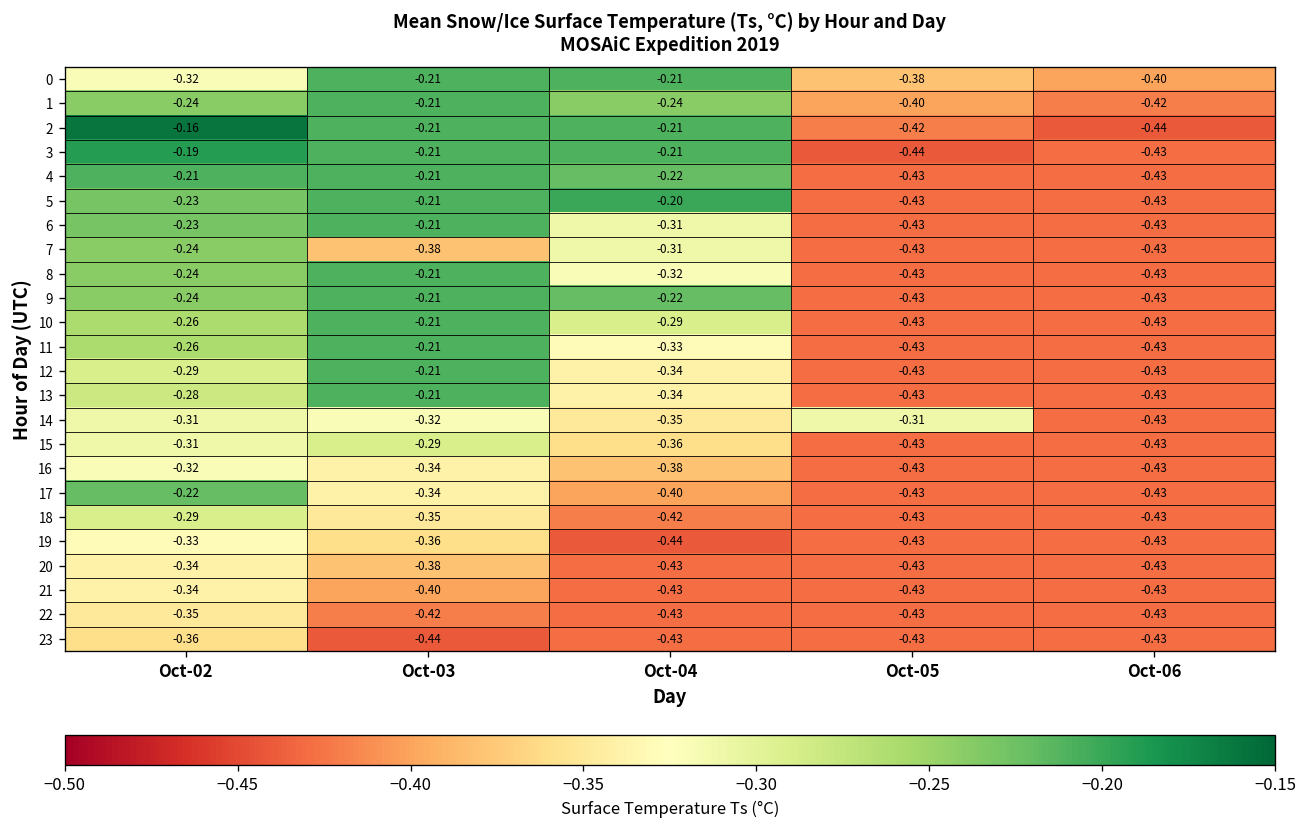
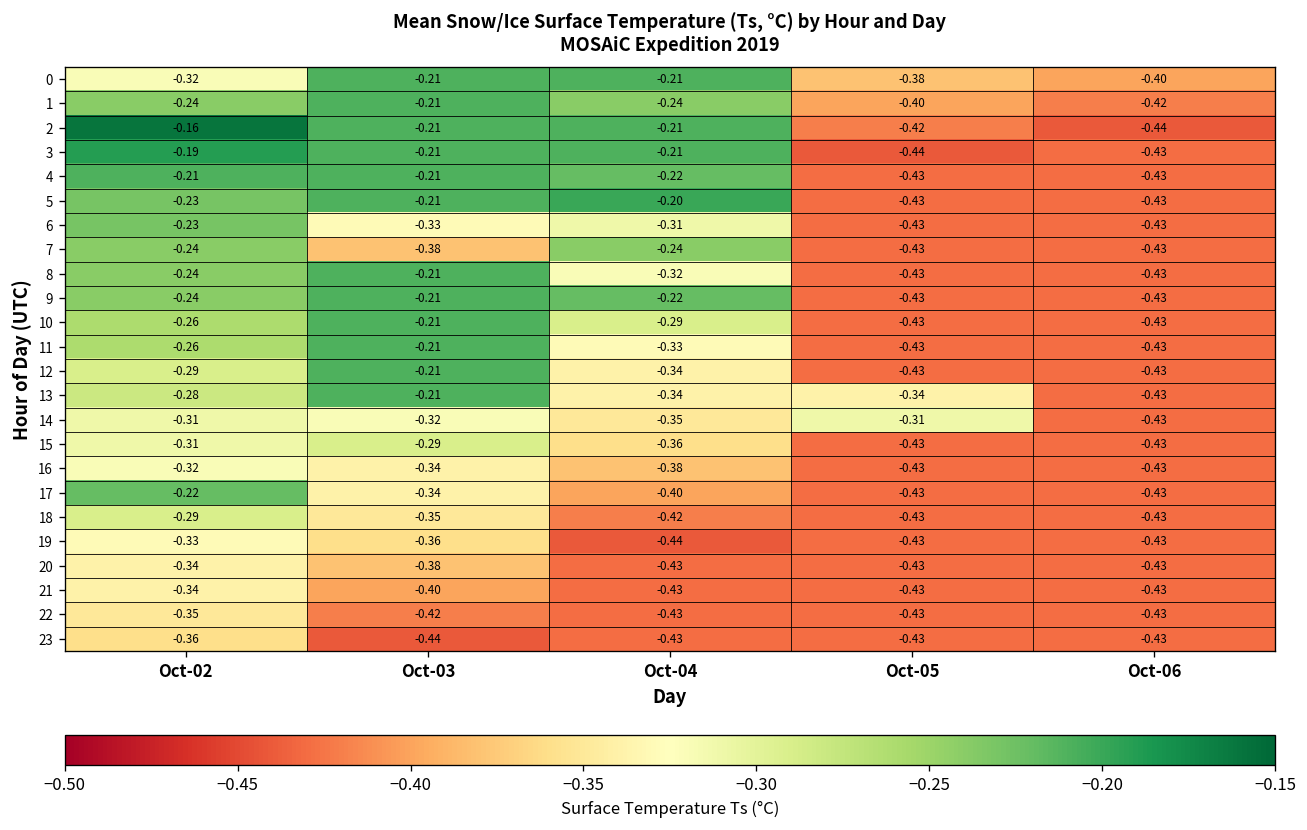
6, Oct-03: -0.21 -> -0.33
7, Oct-04: -0.31 -> -0.24
13, Oct-05: -0.43 -> -0.34
